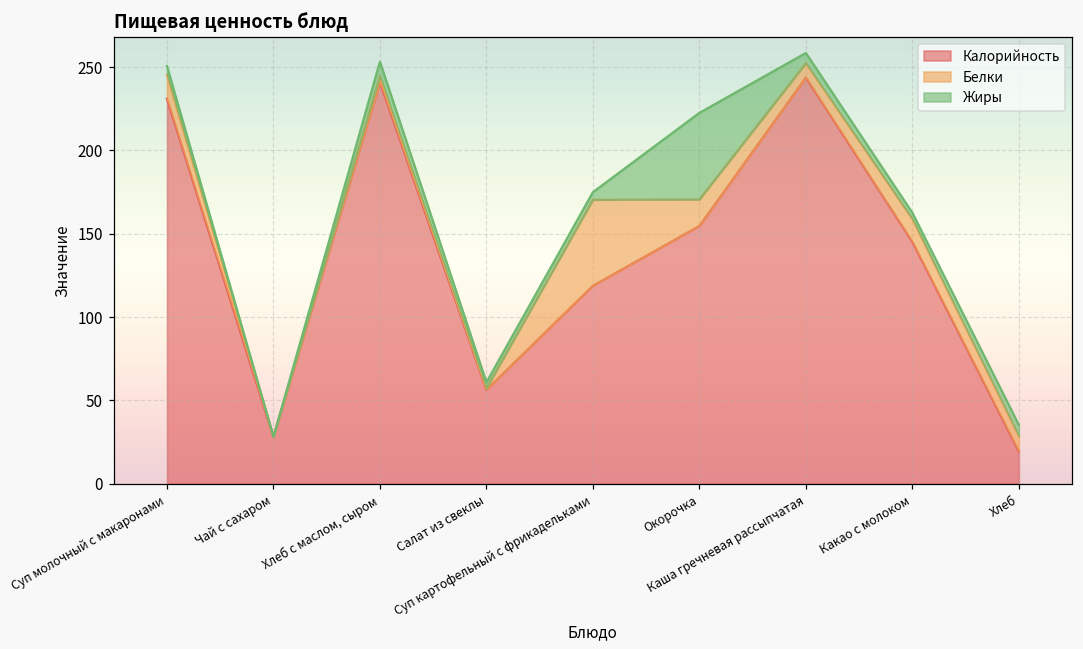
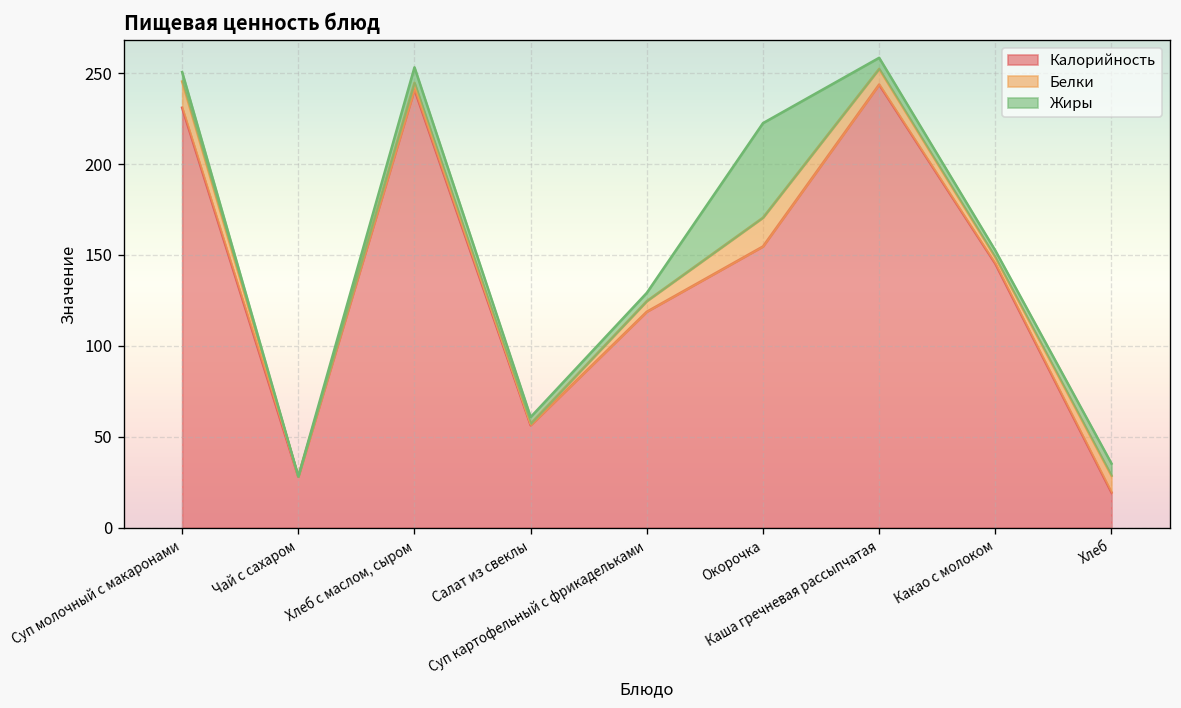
Белки, Суп картофельный с фрикадельками: 52 -> 6
Белки, Какао с молоком: 14 -> 4
